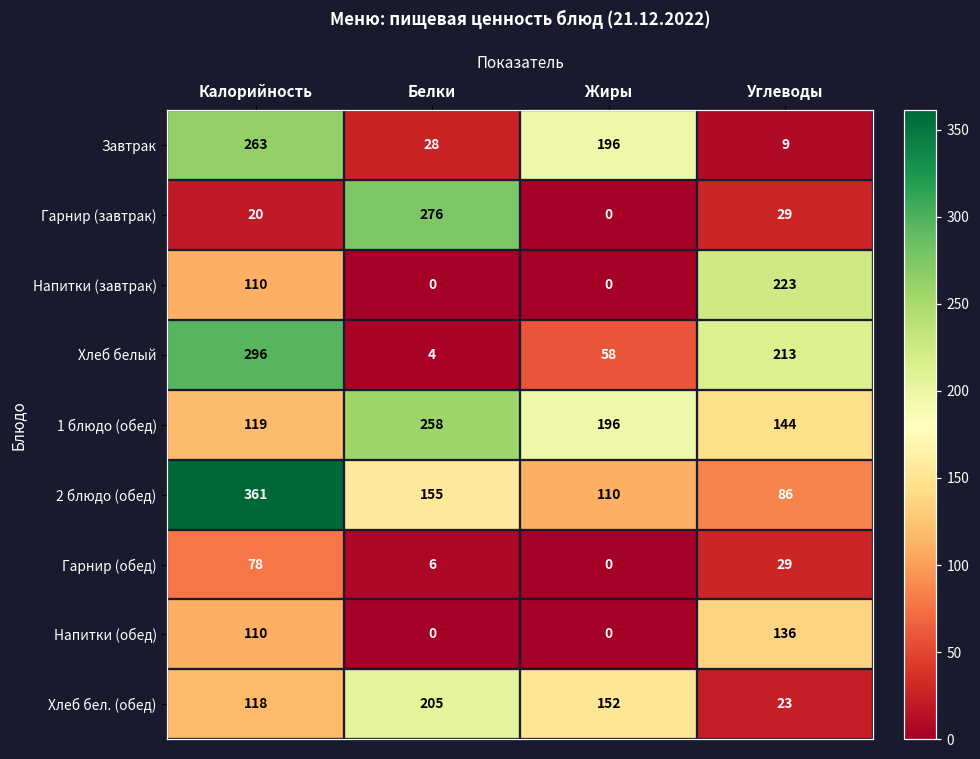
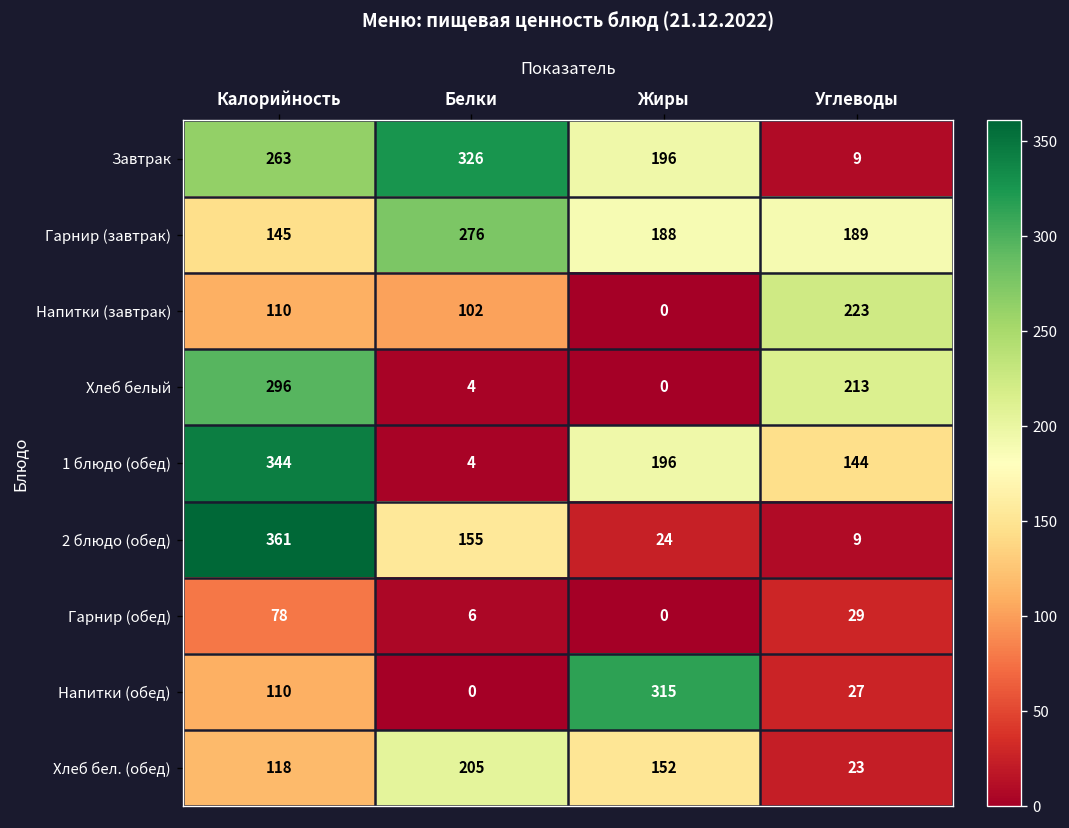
Завтрак, Белки: 28 -> 326
Гарнир (завтрак), Калорийность: 20 -> 145
Гарнир (завтрак), Жиры: 0 -> 188
Гарнир (завтрак), Углеводы: 29 -> 189
Напитки (завтрак), Белки: 0 -> 102
Хлеб белый, Жиры: 58 -> 0
1 блюдо (обед), Калорийность: 119 -> 344
1 блюдо (обед), Белки: 258 -> 4
2 блюдо (обед), Жиры: 110 -> 24
2 блюдо (обед), Углеводы: 86 -> 9
Напитки (обед), Жиры: 0 -> 315
Напитки (обед), Углеводы: 136 -> 27
